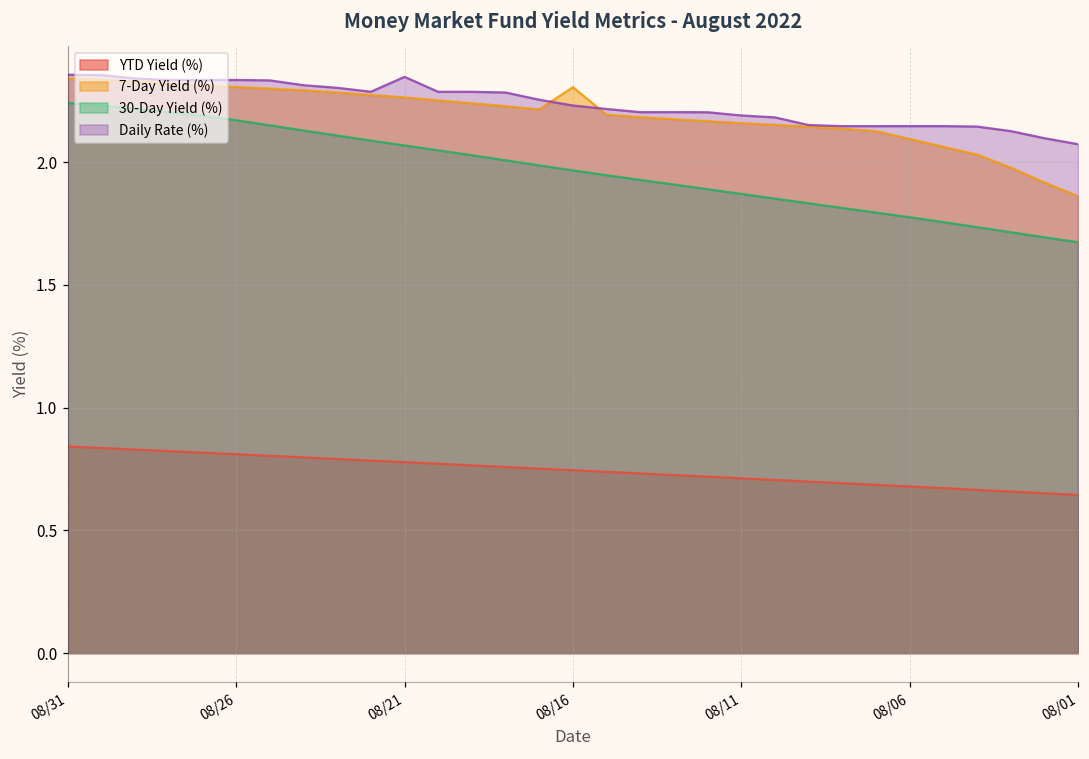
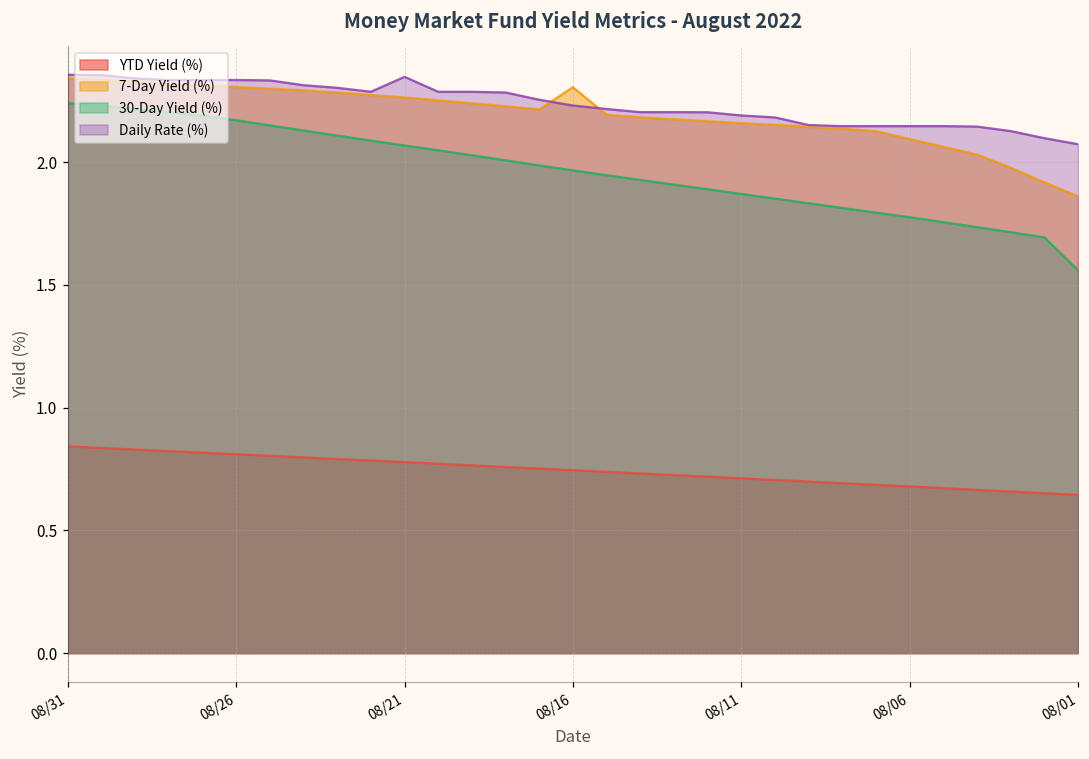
30-Day Yield (%), 08/01: 1.67 -> 1.56
